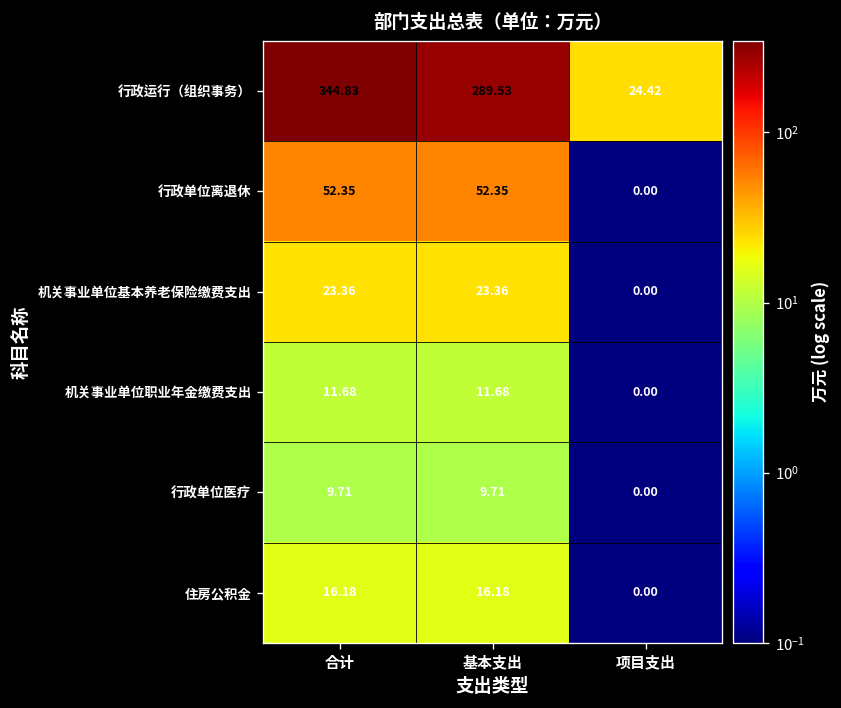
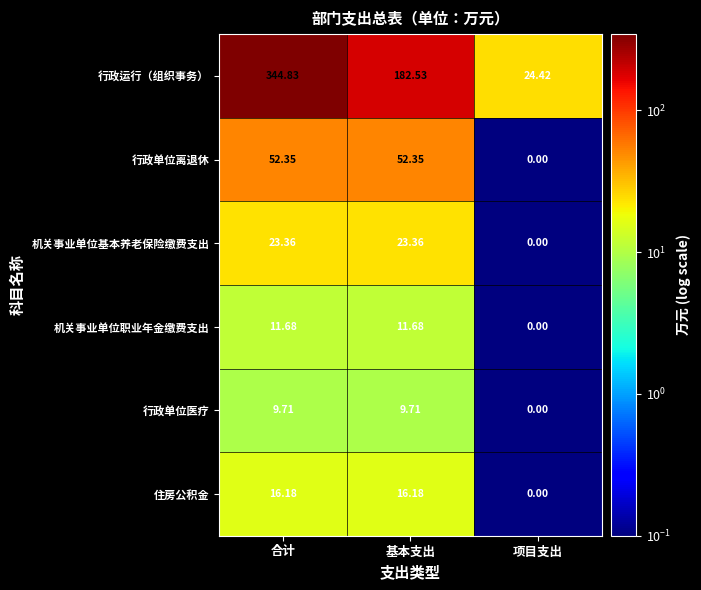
行政运行（组织事务）, 基本支出: 289.53 -> 182.53
